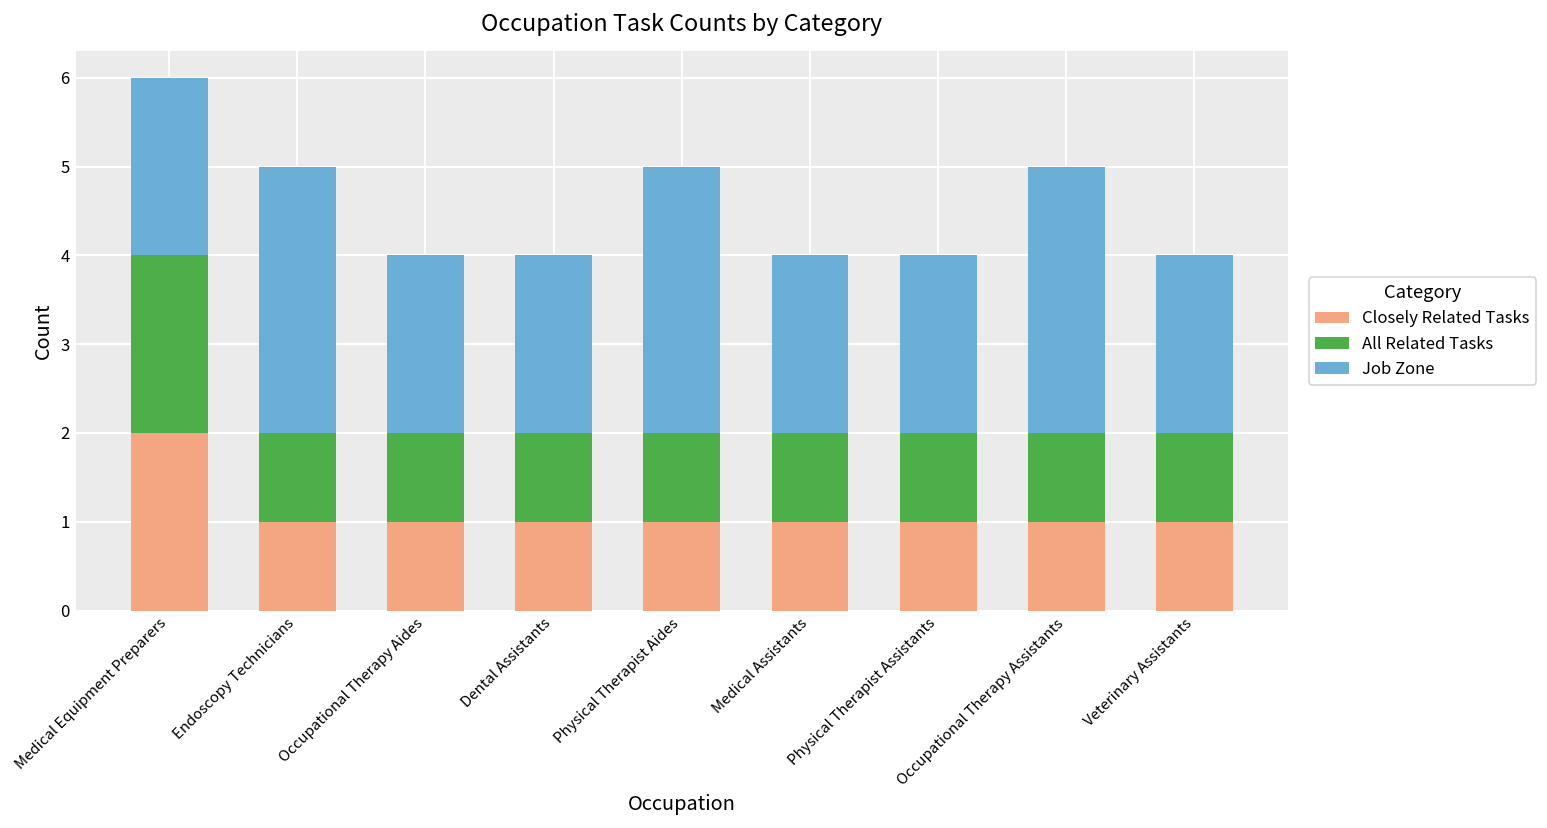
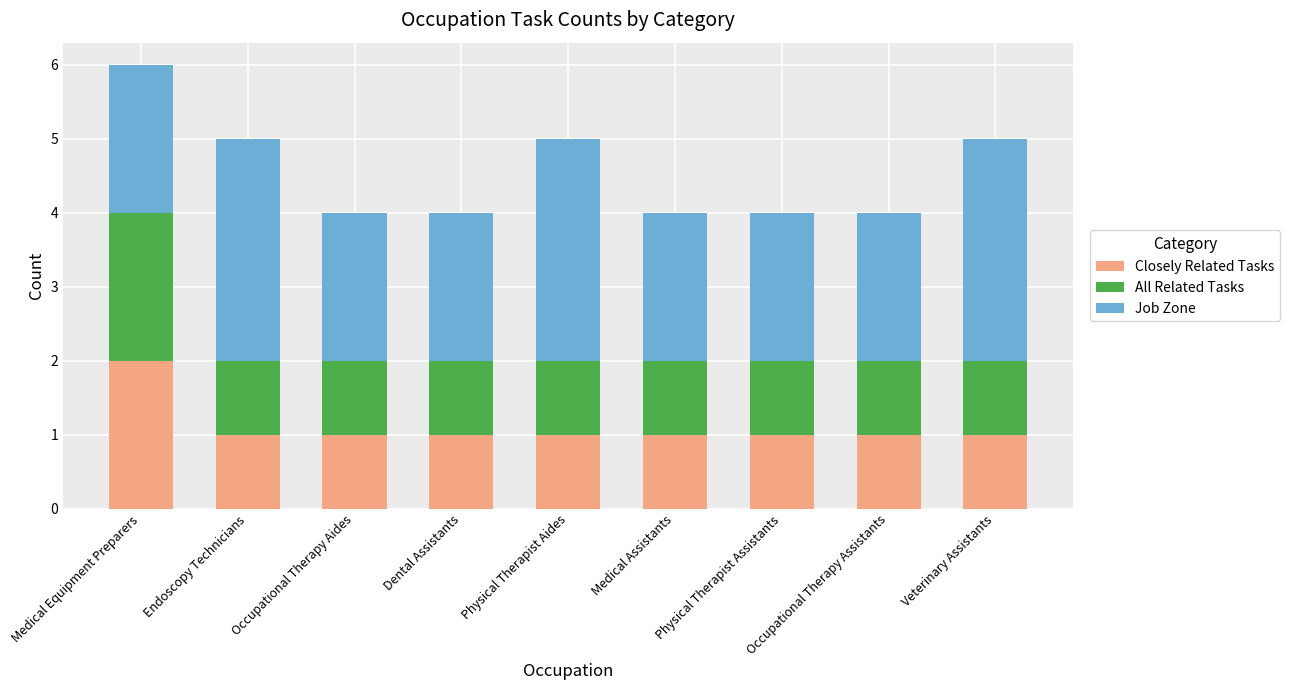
Job Zone, Occupational Therapy Assistants: 3 -> 2
Job Zone, Veterinary Assistants: 2 -> 3
